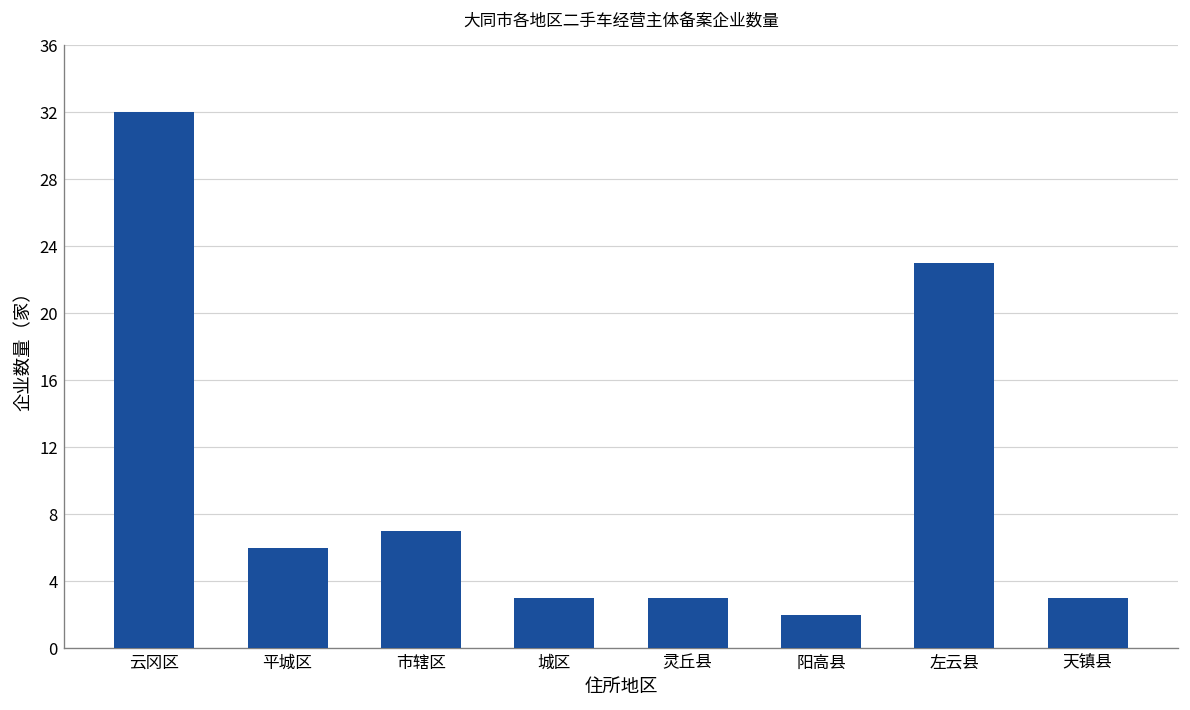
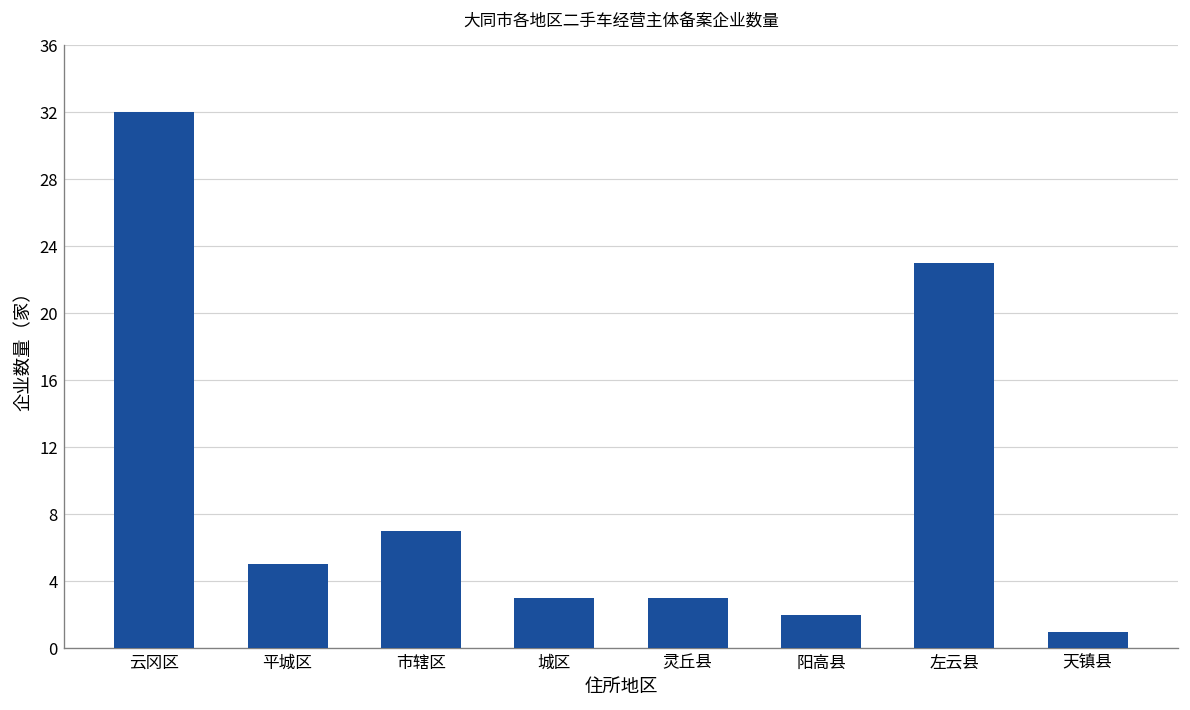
平城区: 6 -> 5
天镇县: 3 -> 1
